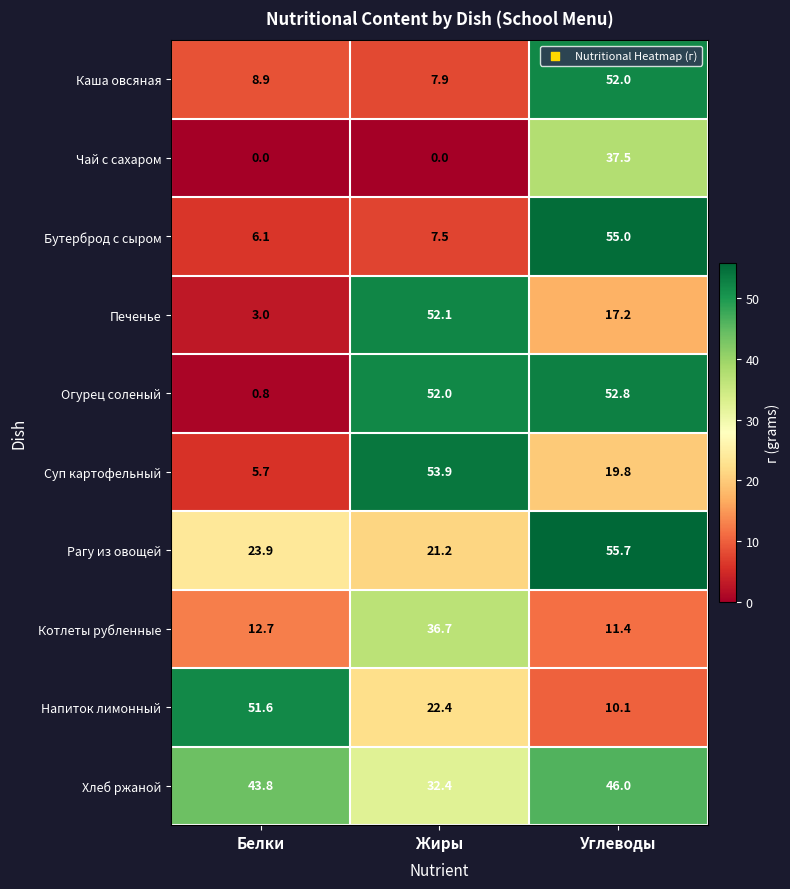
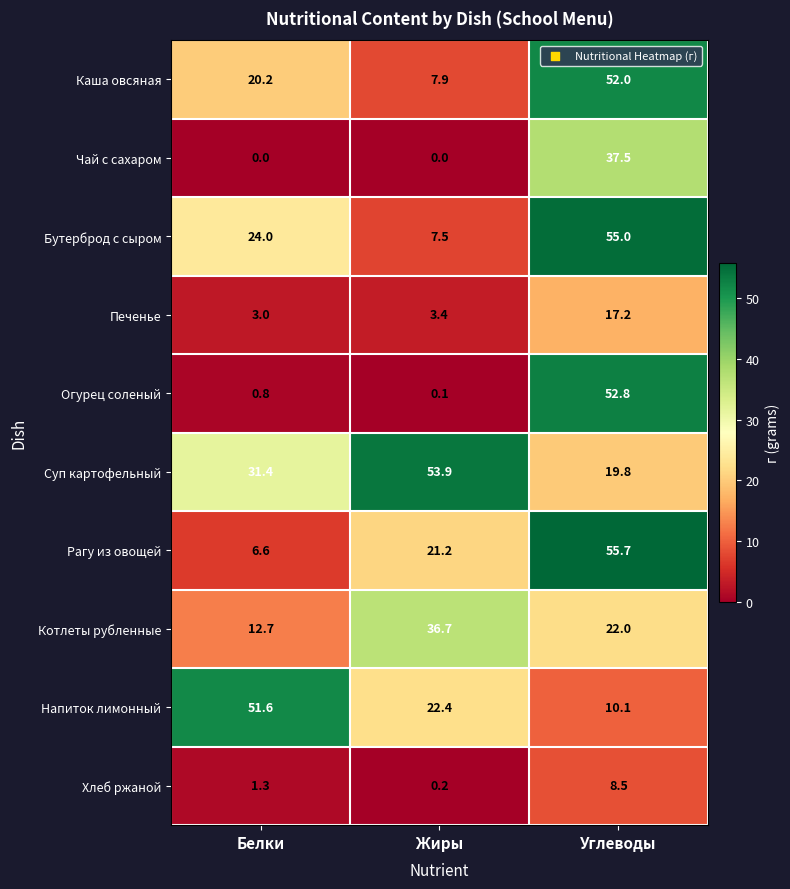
Каша овсяная, Белки: 8.9 -> 20.2
Бутерброд с сыром, Белки: 6.1 -> 24.0
Печенье, Жиры: 52.1 -> 3.4
Огурец соленый, Жиры: 52.0 -> 0.1
Суп картофельный, Белки: 5.7 -> 31.4
Рагу из овощей, Белки: 23.9 -> 6.6
Котлеты рубленные, Углеводы: 11.4 -> 22.0
Хлеб ржаной, Белки: 43.8 -> 1.3
Хлеб ржаной, Жиры: 32.4 -> 0.2
Хлеб ржаной, Углеводы: 46.0 -> 8.5
